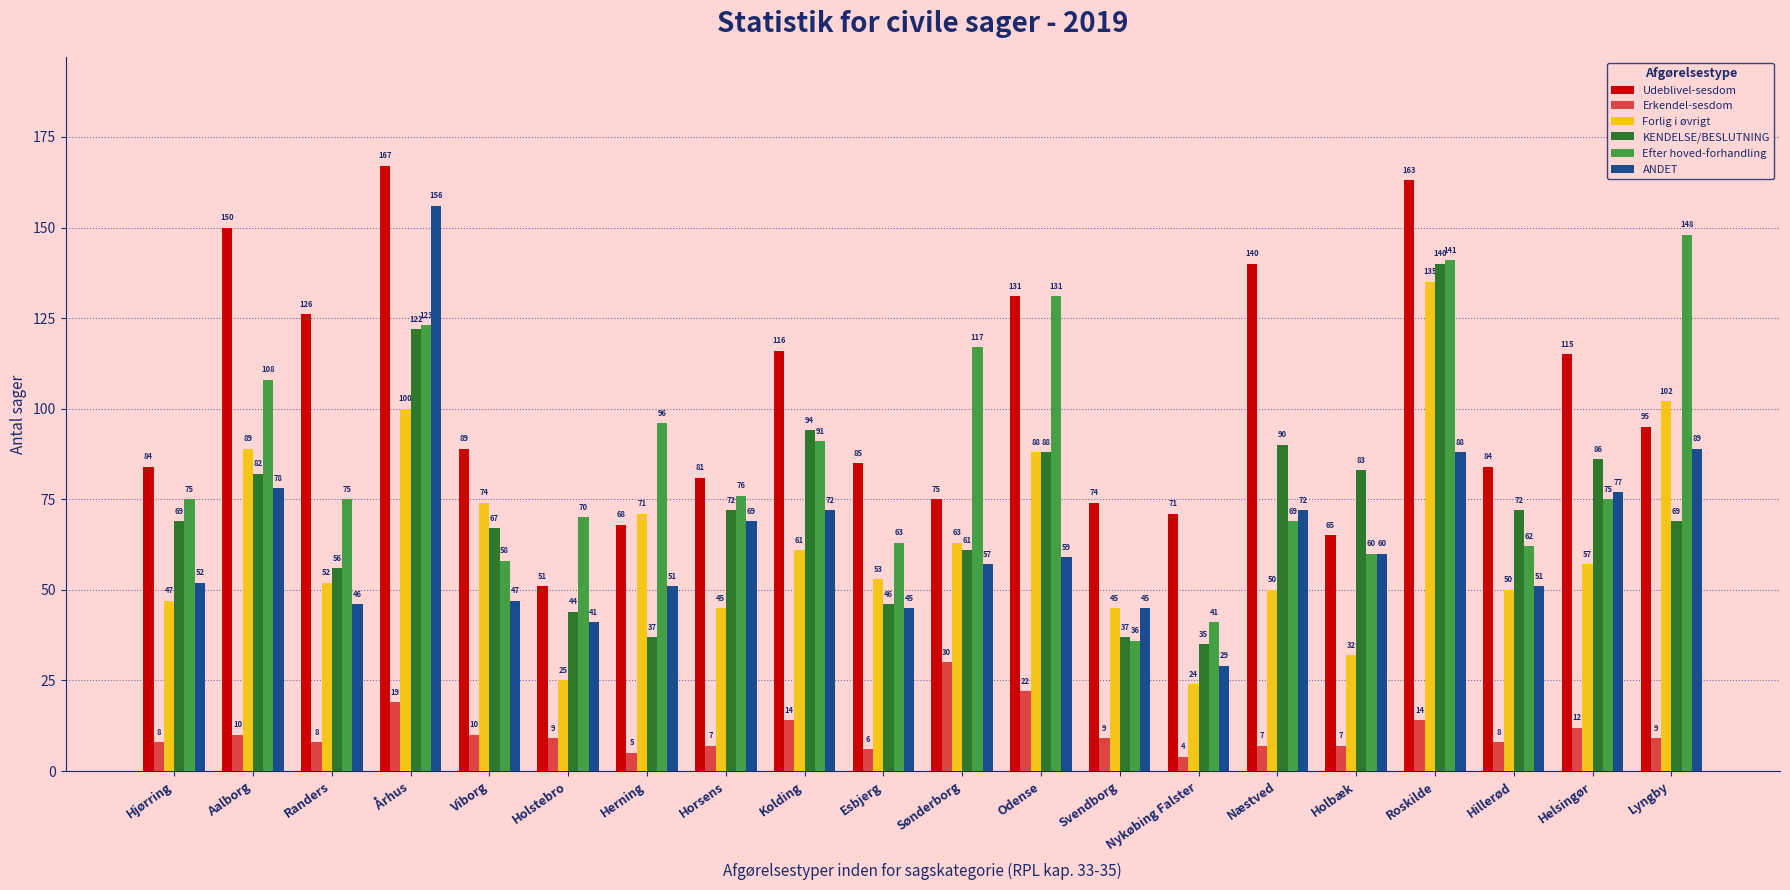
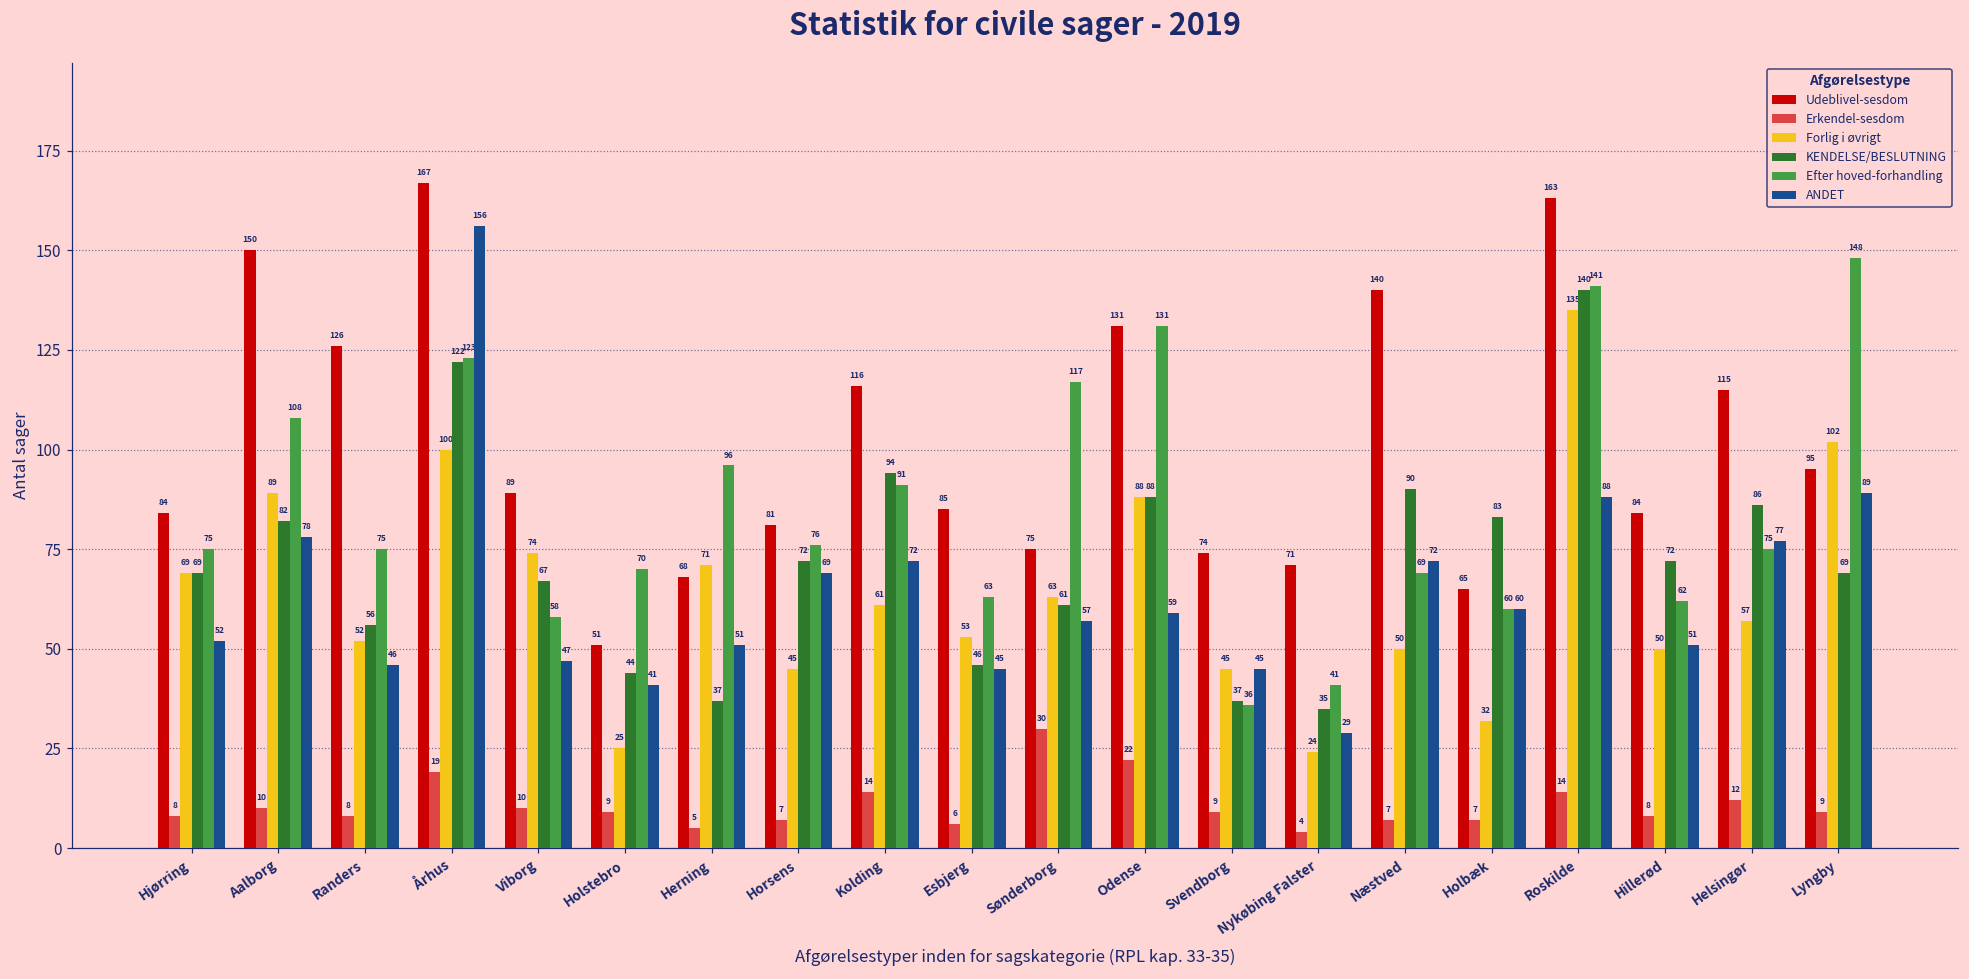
Forlig i øvrigt, Hjørring: 47 -> 69
